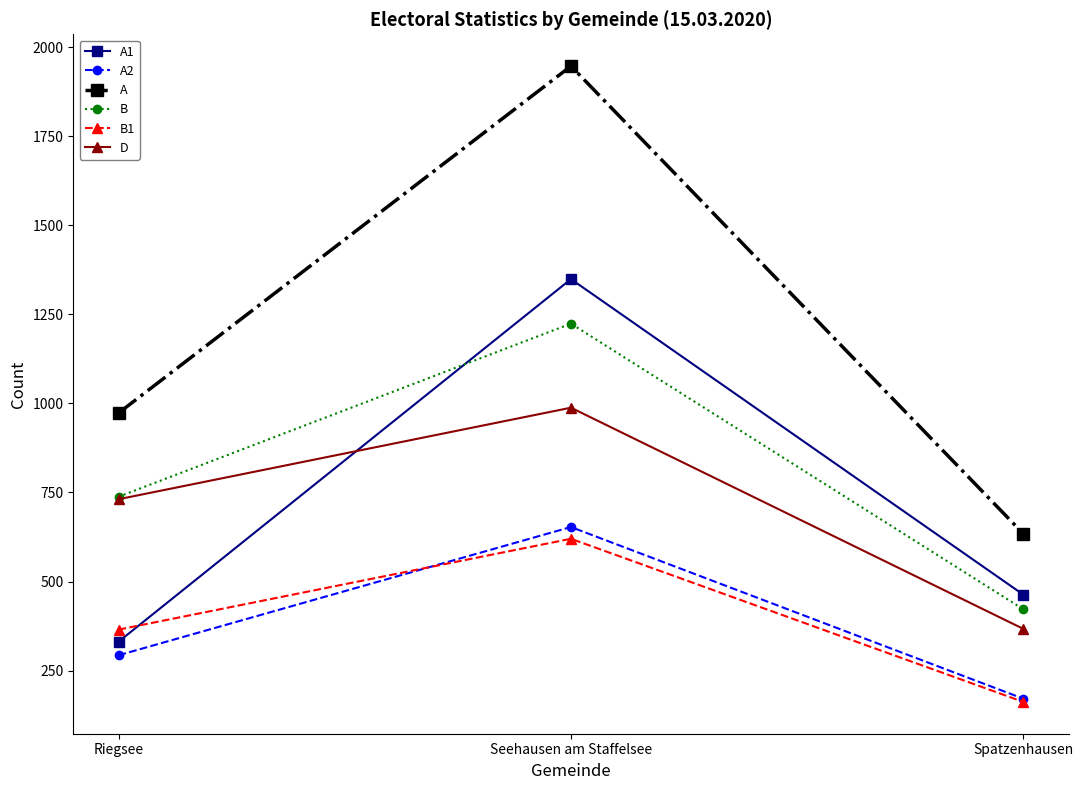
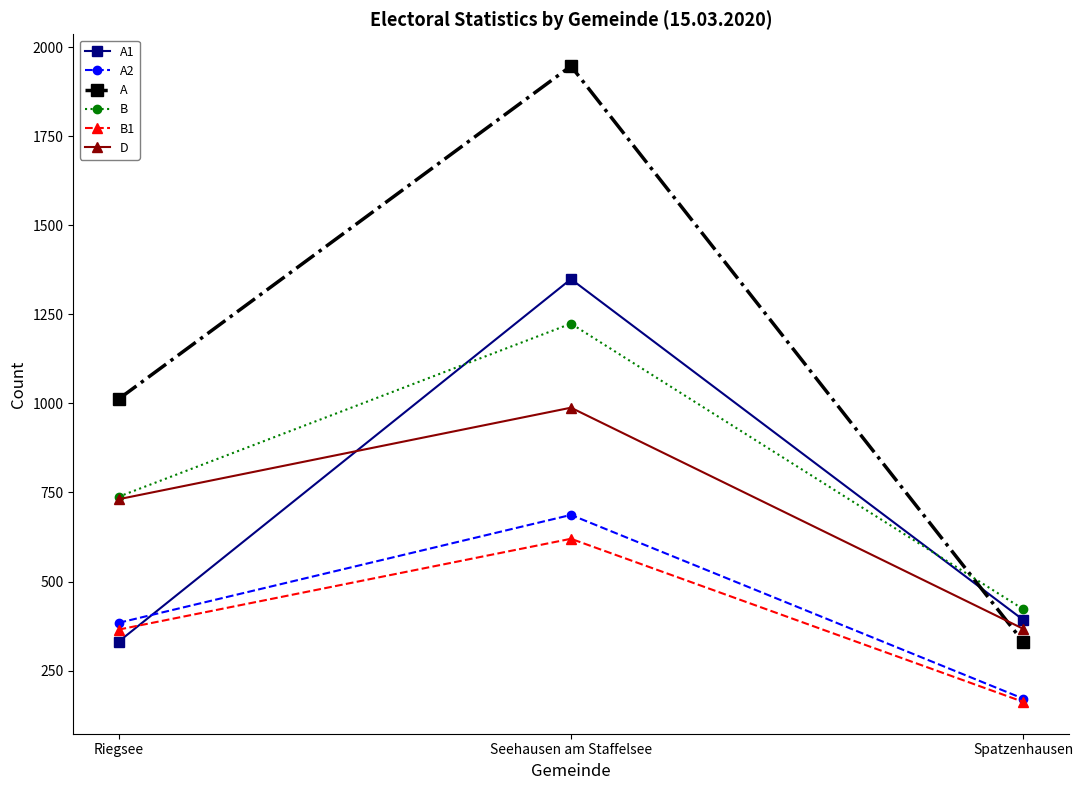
A2, Riegsee: 290 -> 380
A, Riegsee: 970 -> 1010
A2, Seehausen am Staffelsee: 650 -> 690
A1, Spatzenhausen: 460 -> 390
A, Spatzenhausen: 630 -> 330
